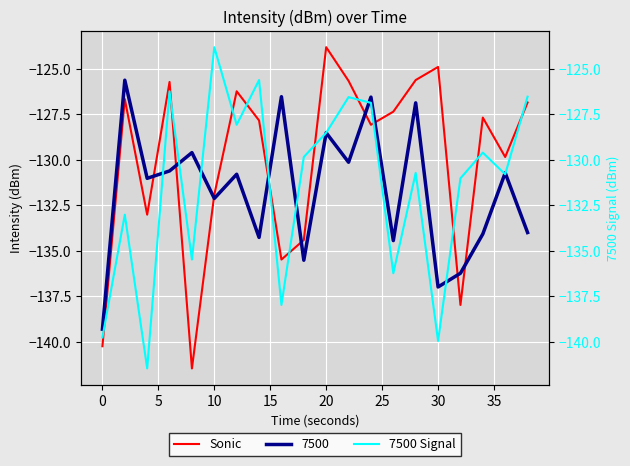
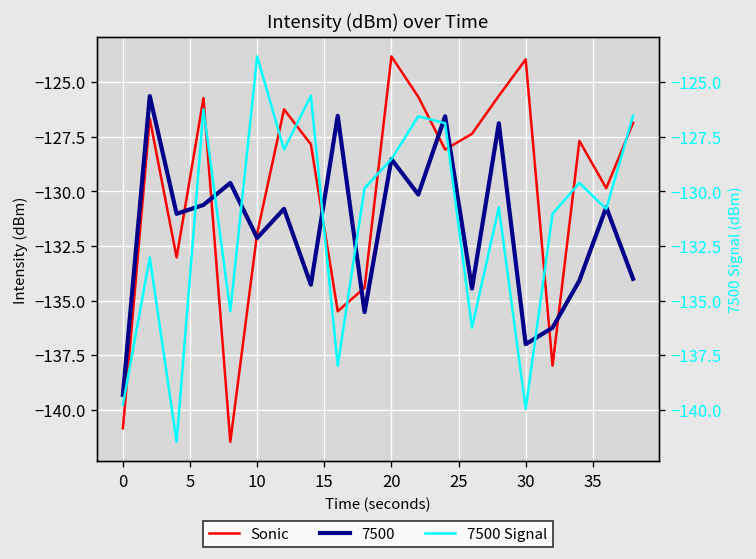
Sonic, 0: -140.2 -> -140.8
Sonic, 30: -124.9 -> -124.0
